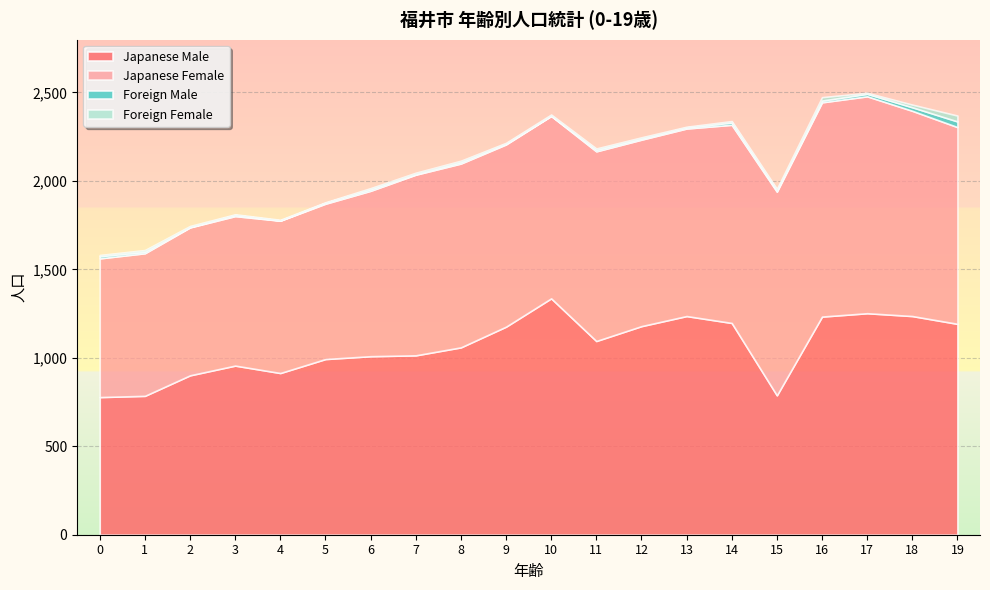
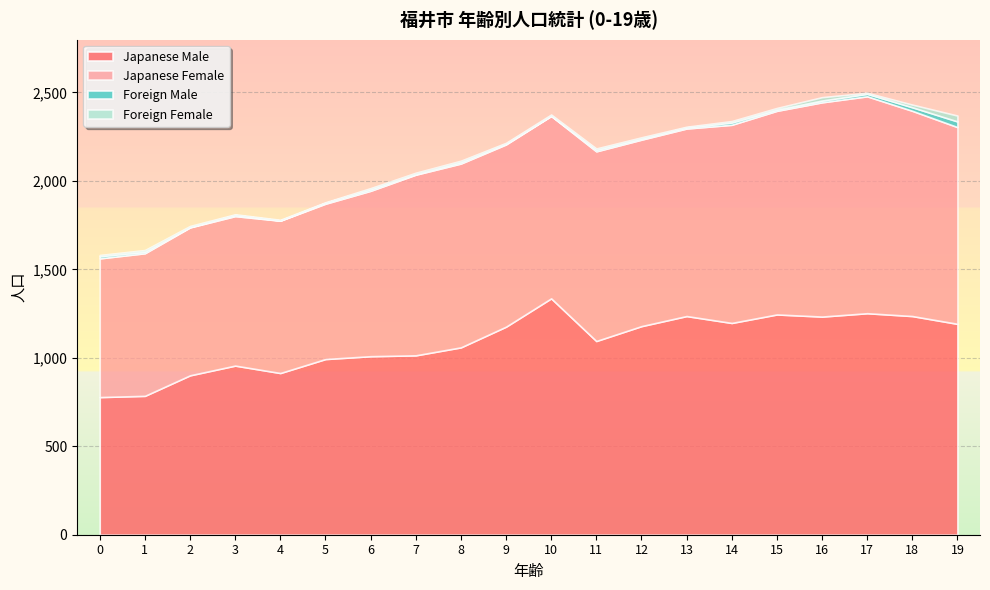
Japanese Male, 15: 790 -> 1,250
